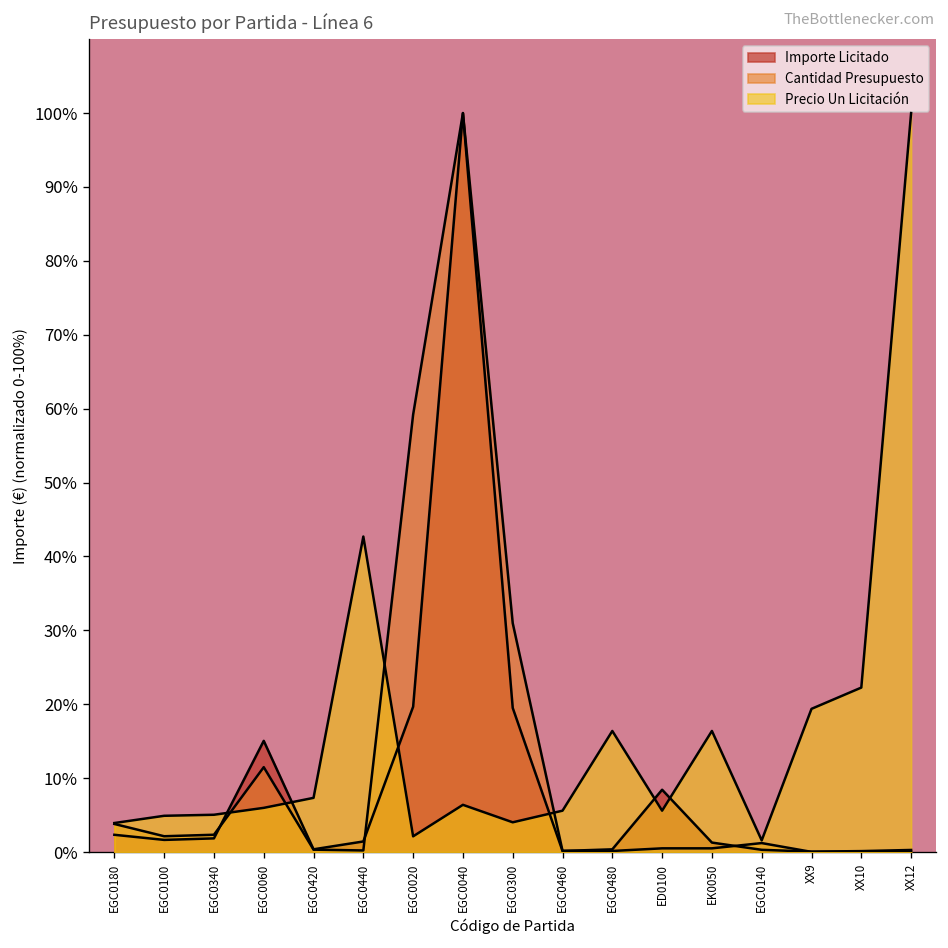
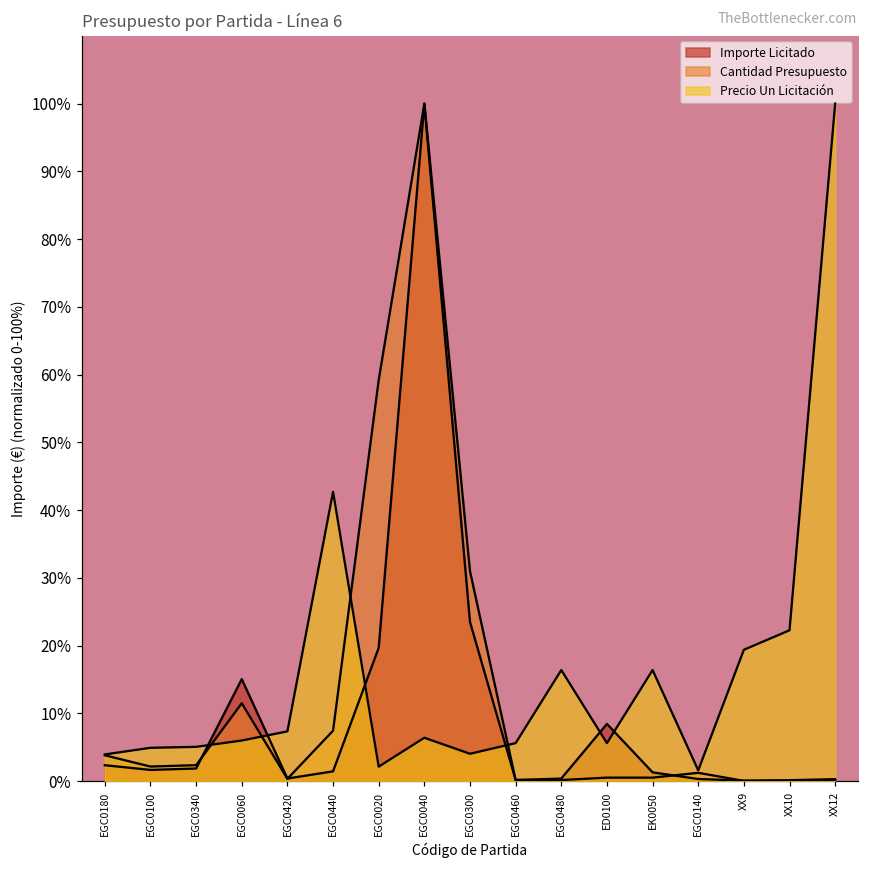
Cantidad Presupuesto, EGC0440: 0% -> 7%
Importe Licitado, EGC0300: 19% -> 23%
